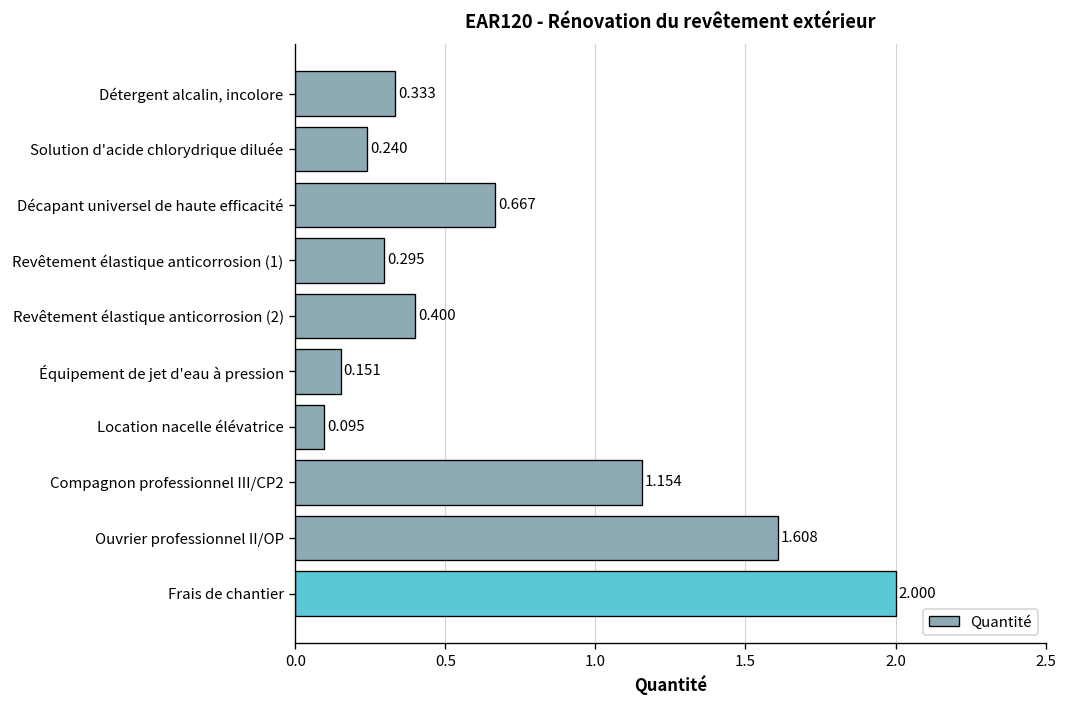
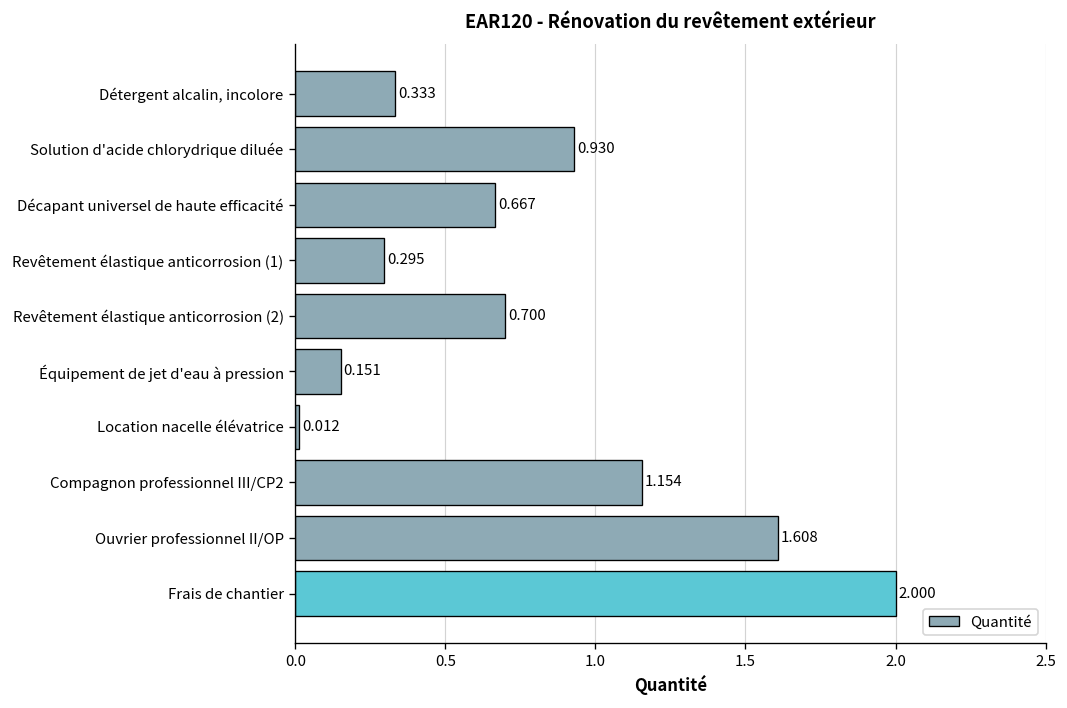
Solution d'acide chlorydrique diluée: 0.240 -> 0.930
Revêtement élastique anticorrosion (2): 0.400 -> 0.700
Location nacelle élévatrice: 0.095 -> 0.012
